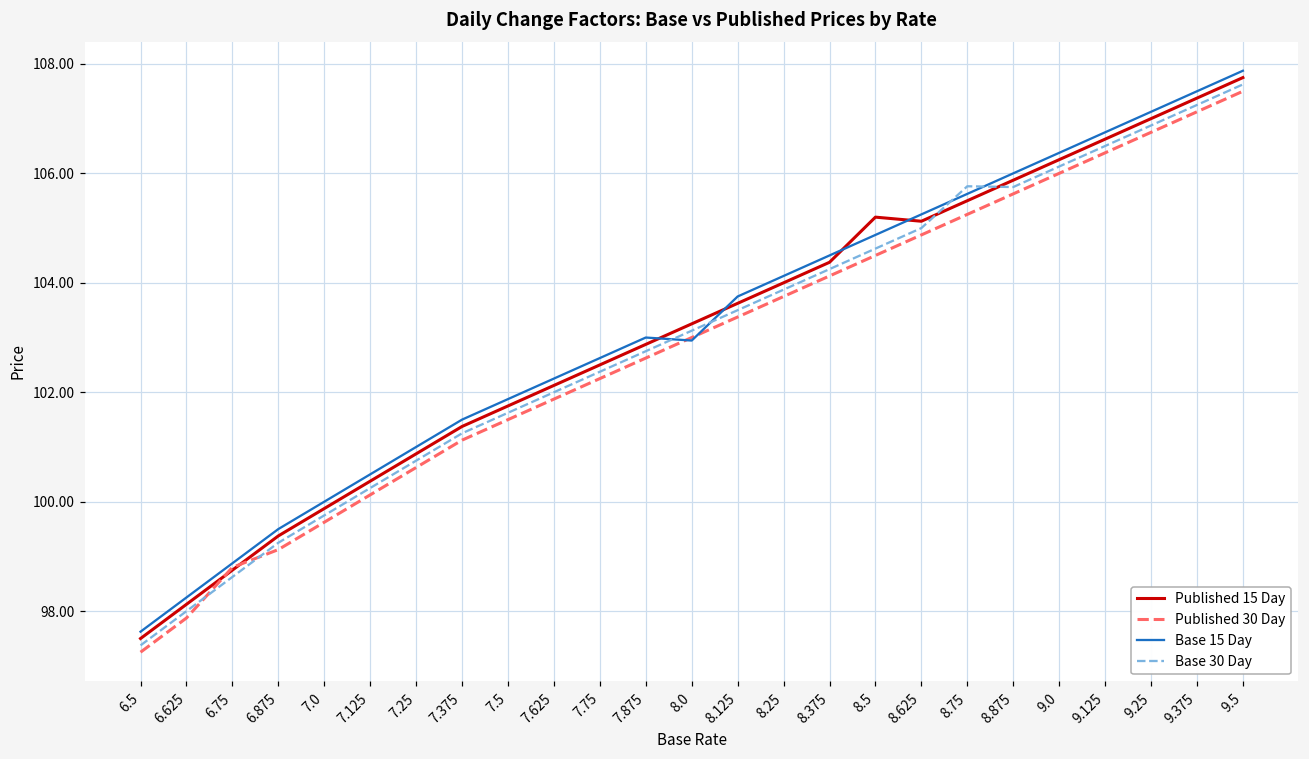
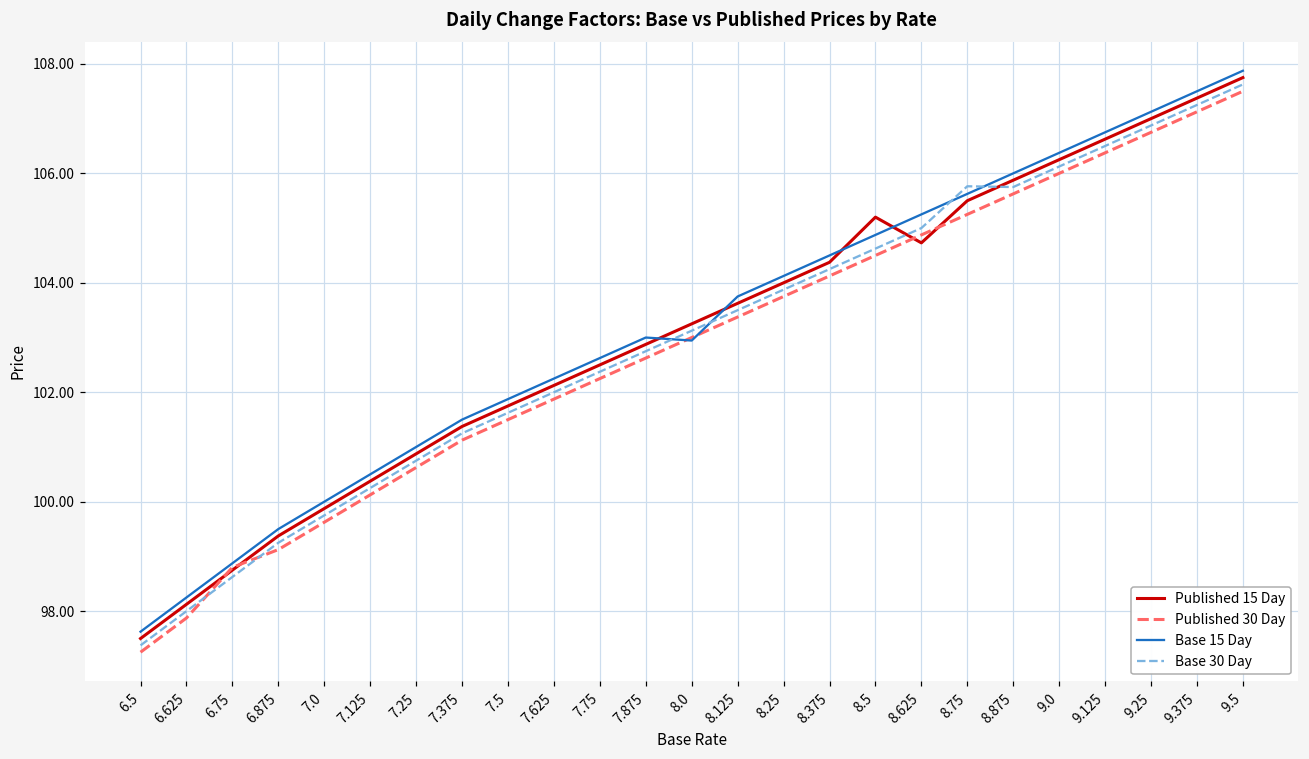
Published 15 Day, 8.625: 105.1 -> 104.7
